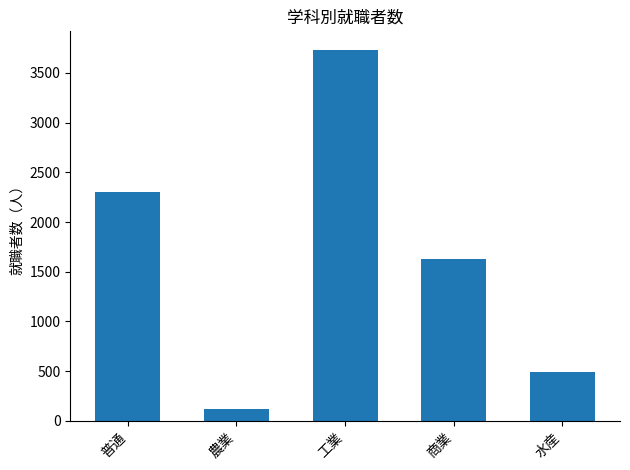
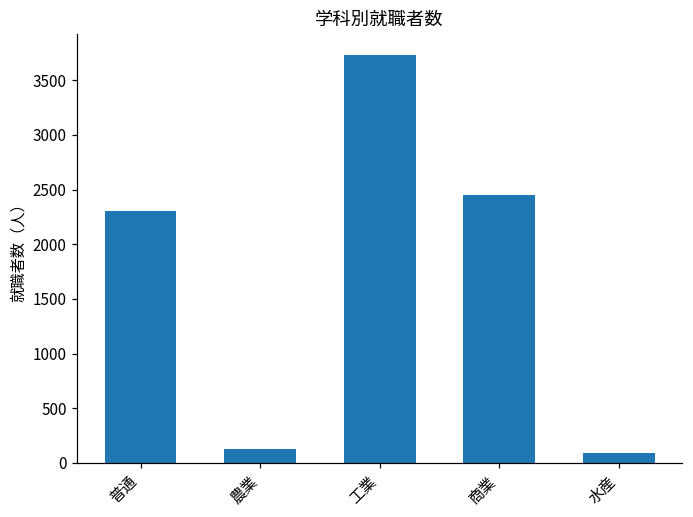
商業: 1600 -> 2400
水産: 500 -> 100
